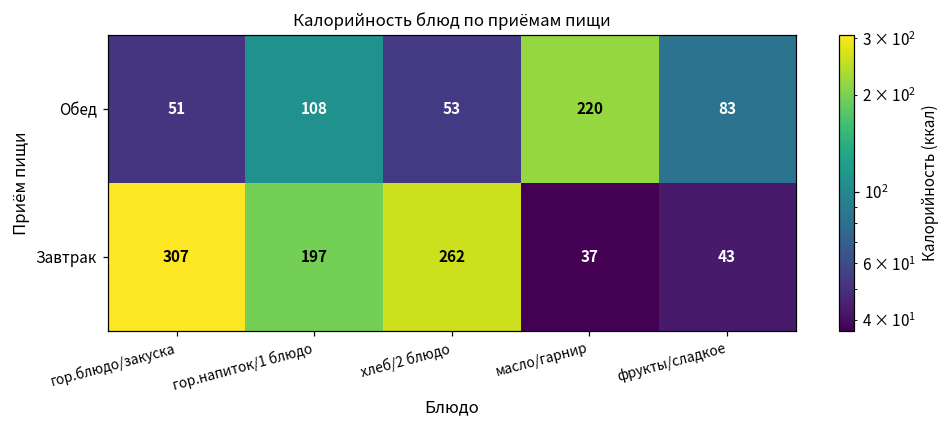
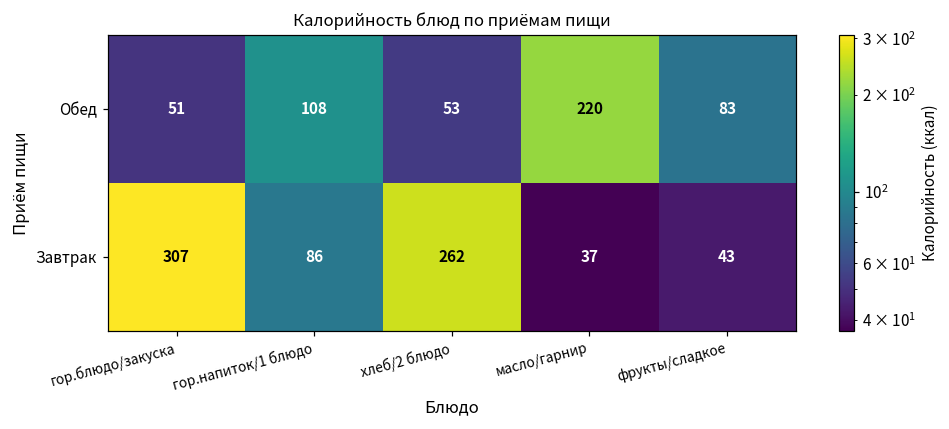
Завтрак, гор.напиток/1 блюдо: 197 -> 86
